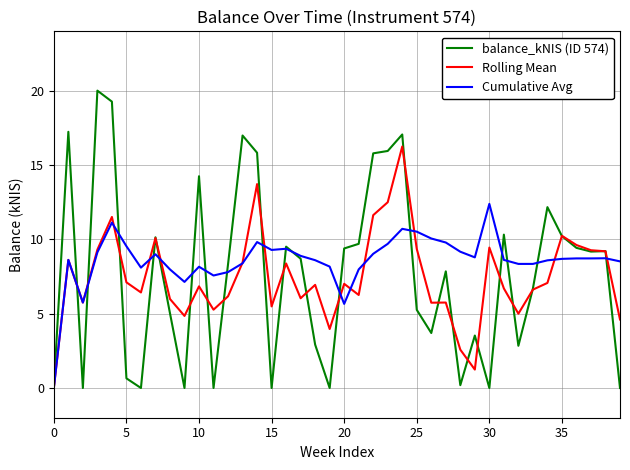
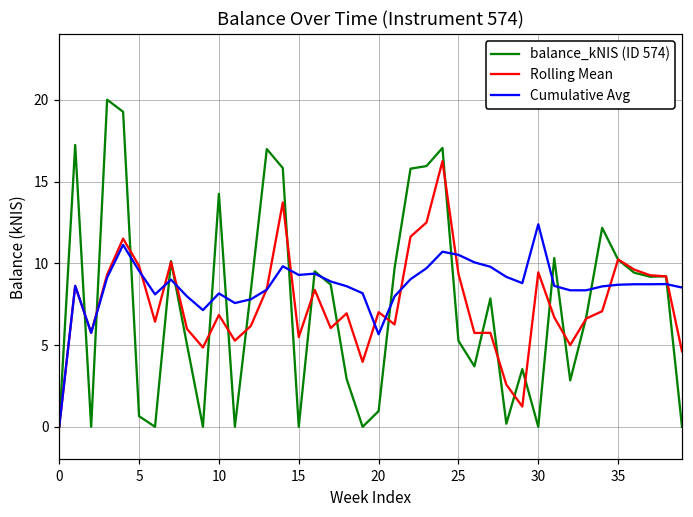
Rolling Mean, 5: 7.1 -> 9.8
balance_kNIS (ID 574), 20: 9.4 -> 1.0
